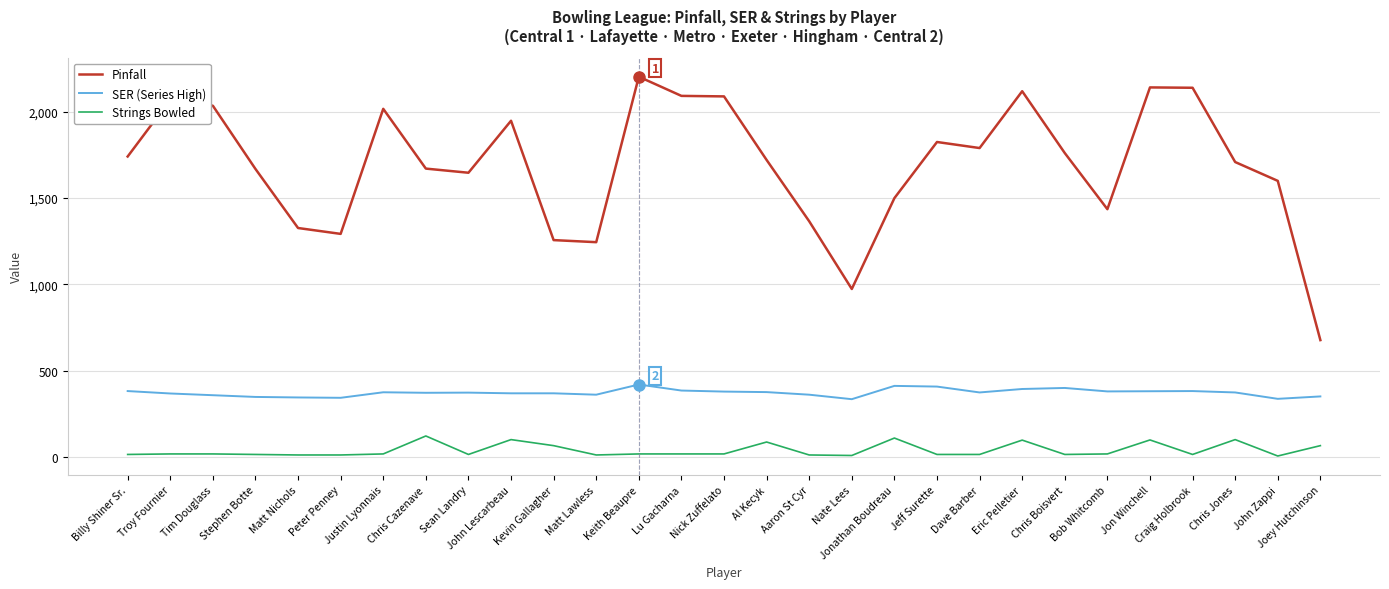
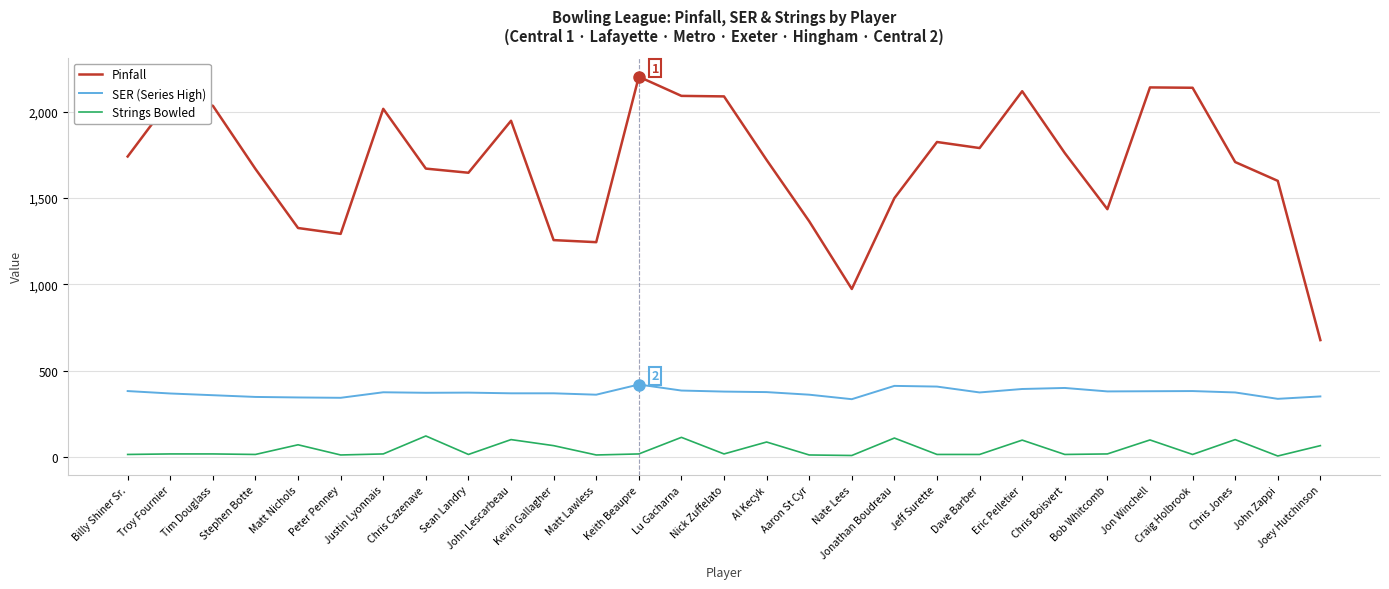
Strings Bowled, Matt Nichols: 10 -> 70
Strings Bowled, Lu Gacharna: 20 -> 110
